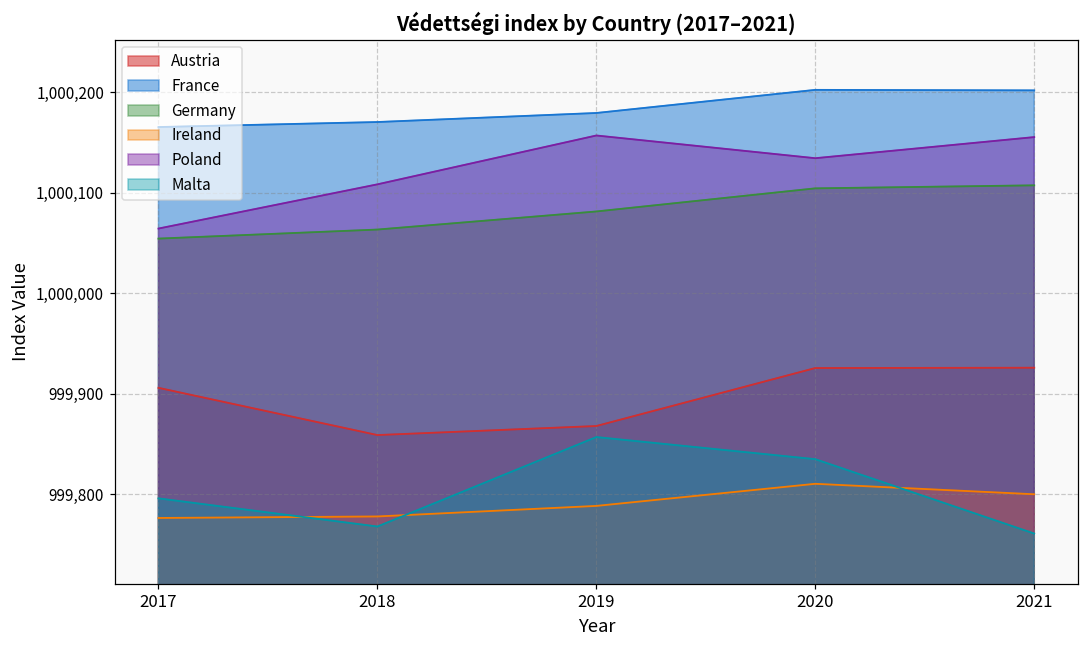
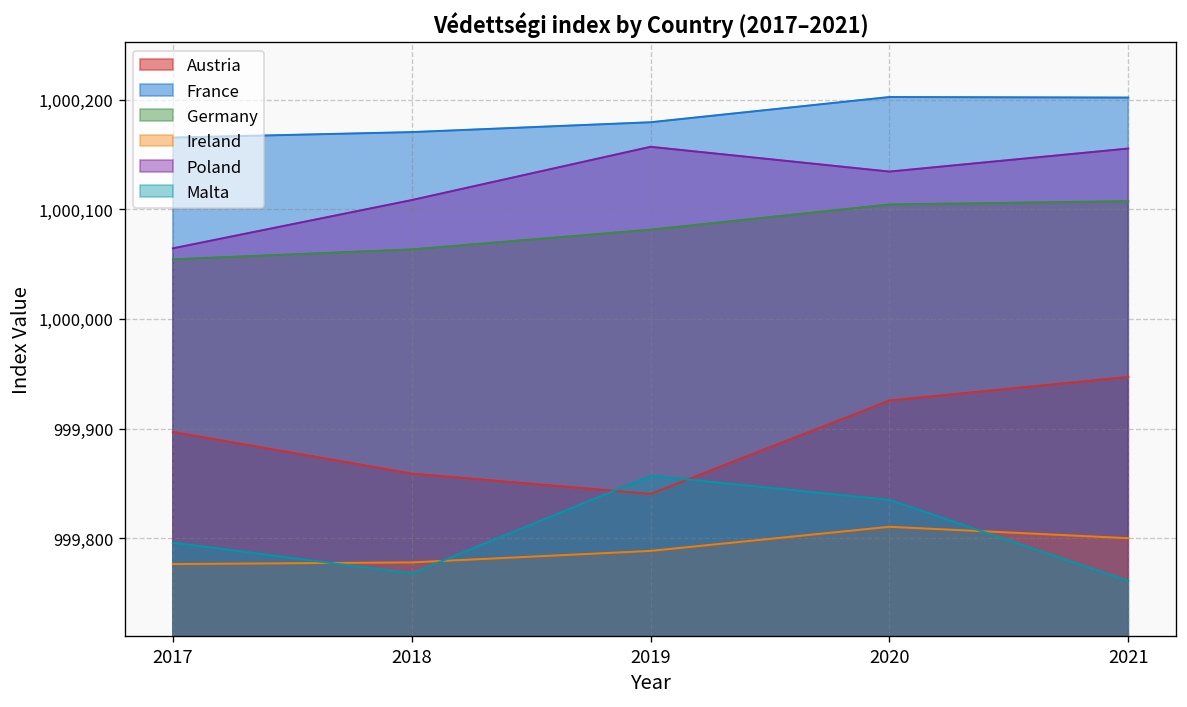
Austria, 2017: 999,910 -> 999,900
Austria, 2019: 999,870 -> 999,840
Austria, 2021: 999,930 -> 999,950
